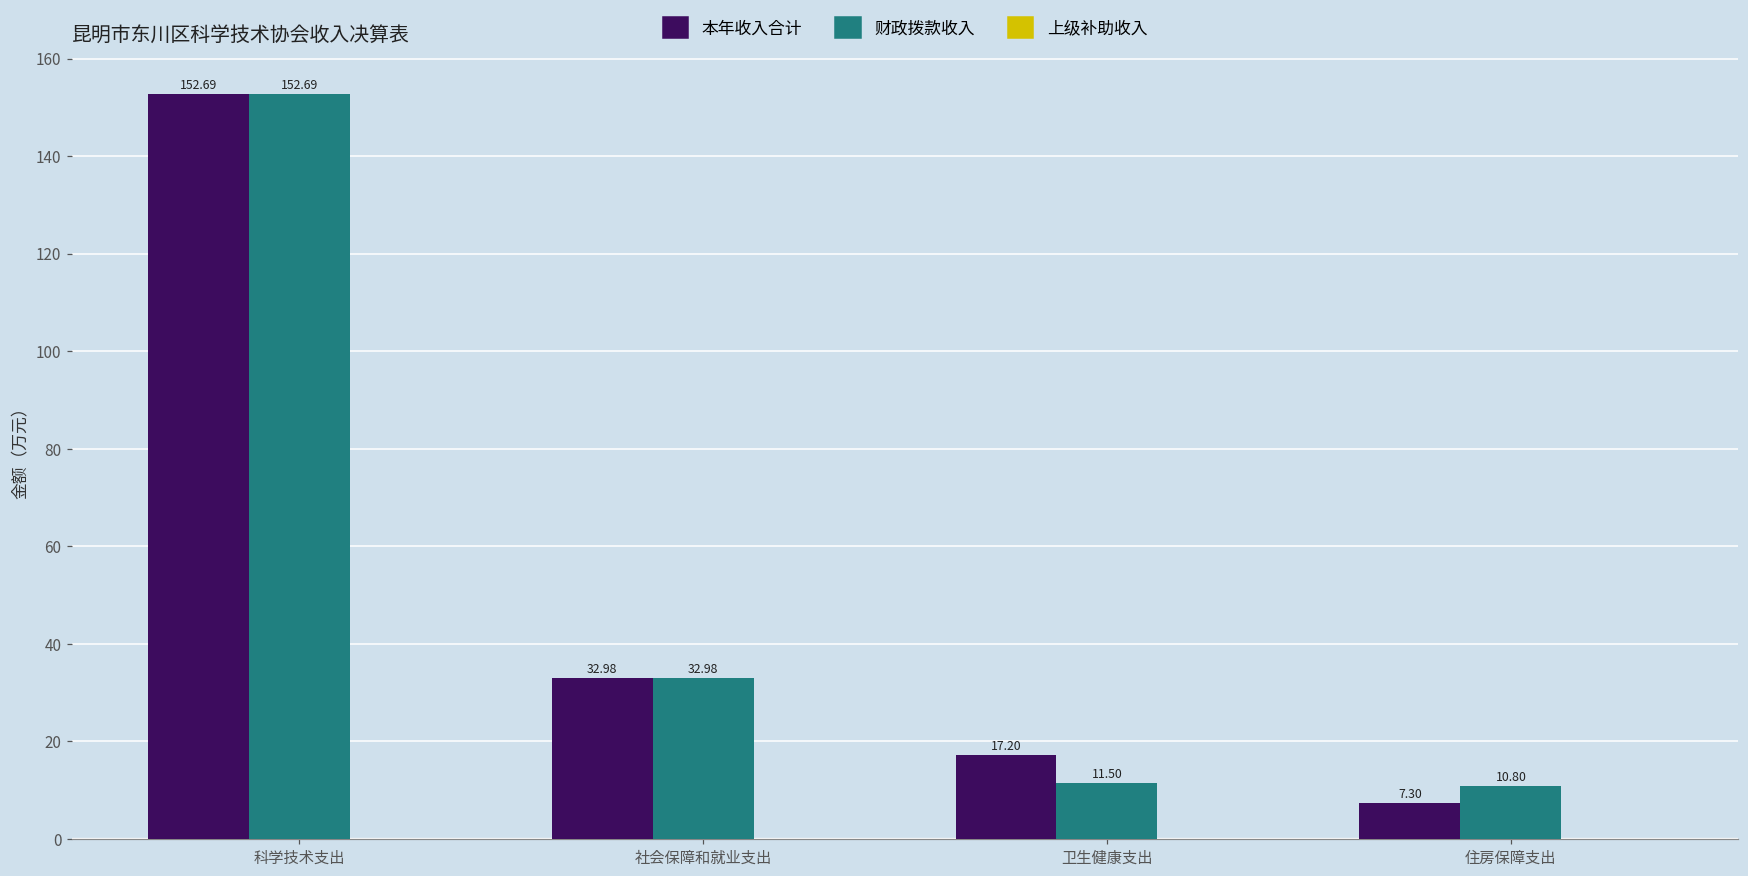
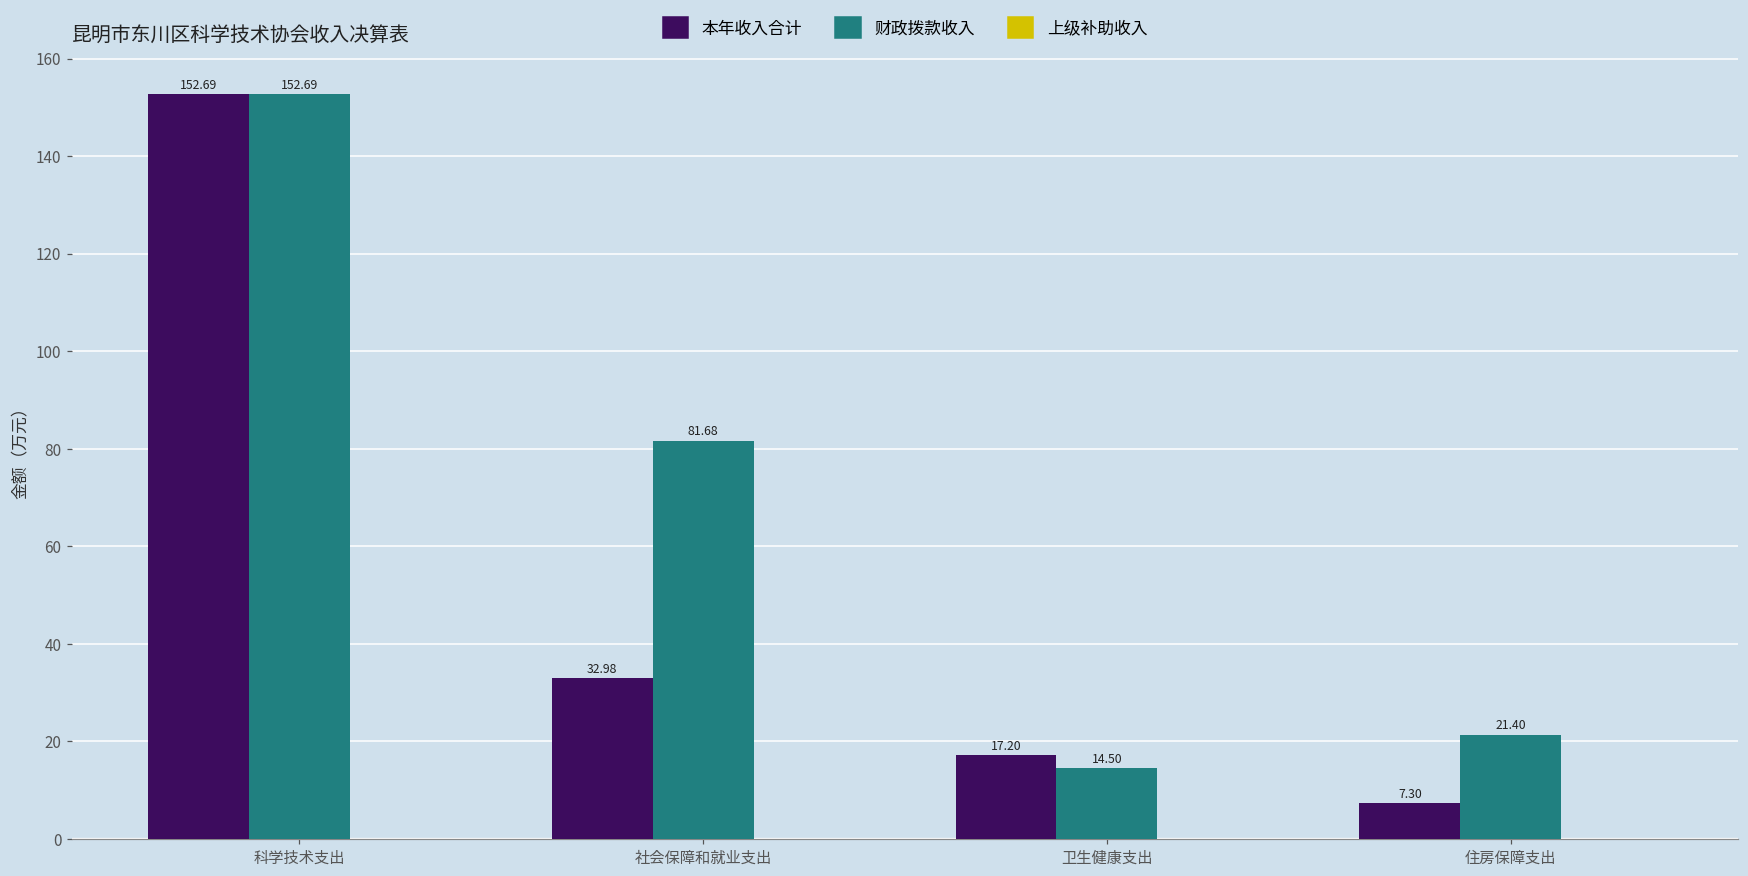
财政拨款收入, 社会保障和就业支出: 32.98 -> 81.68
财政拨款收入, 卫生健康支出: 11.50 -> 14.50
财政拨款收入, 住房保障支出: 10.80 -> 21.40
